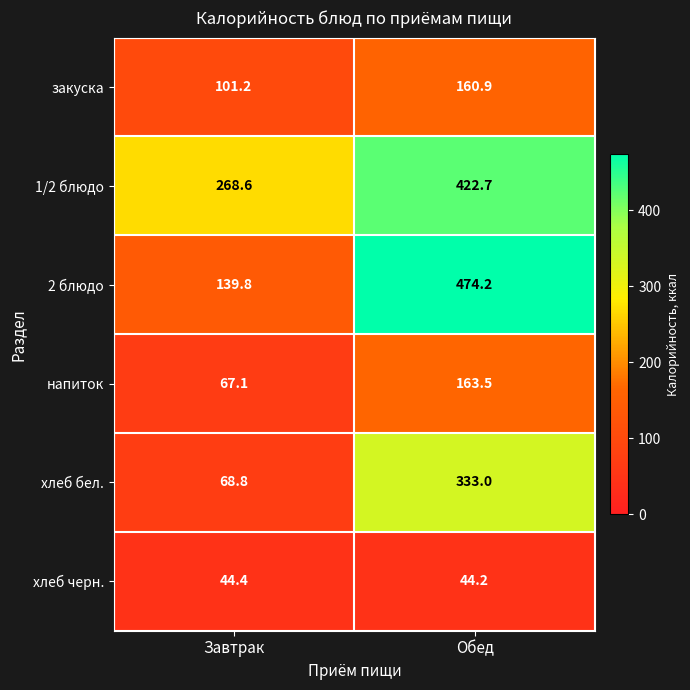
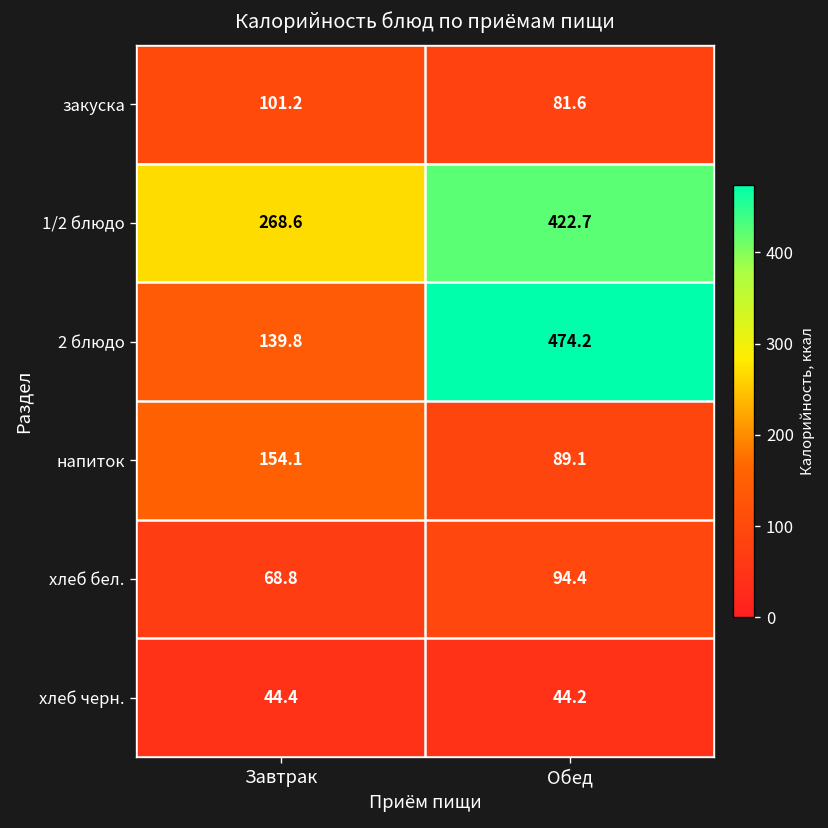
закуска, Обед: 160.9 -> 81.6
напиток, Завтрак: 67.1 -> 154.1
напиток, Обед: 163.5 -> 89.1
хлеб бел., Обед: 333.0 -> 94.4
